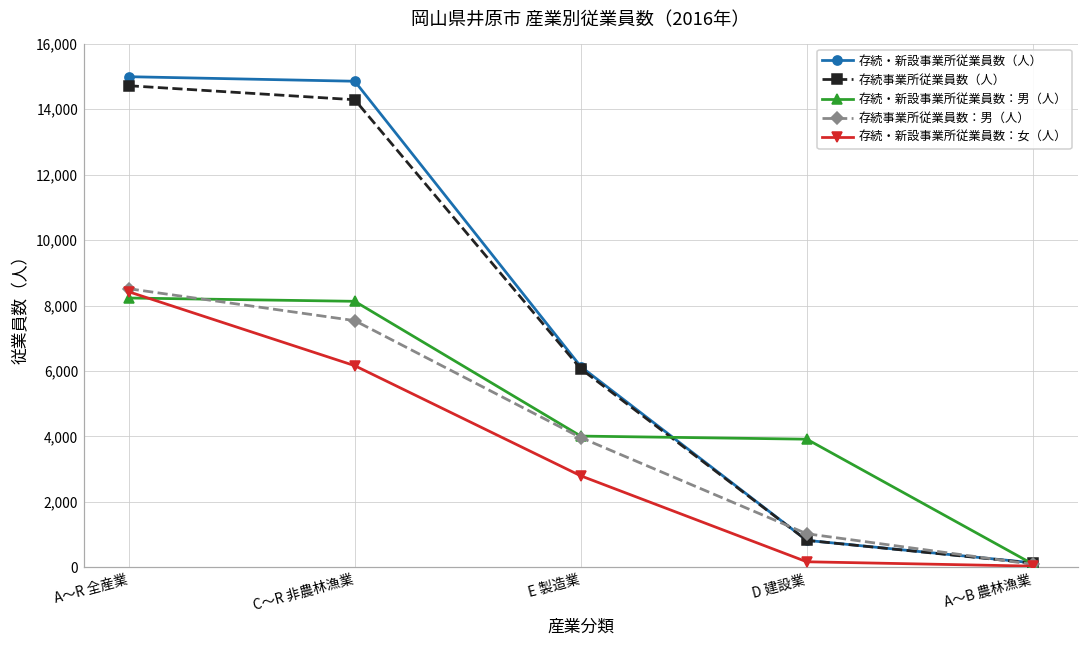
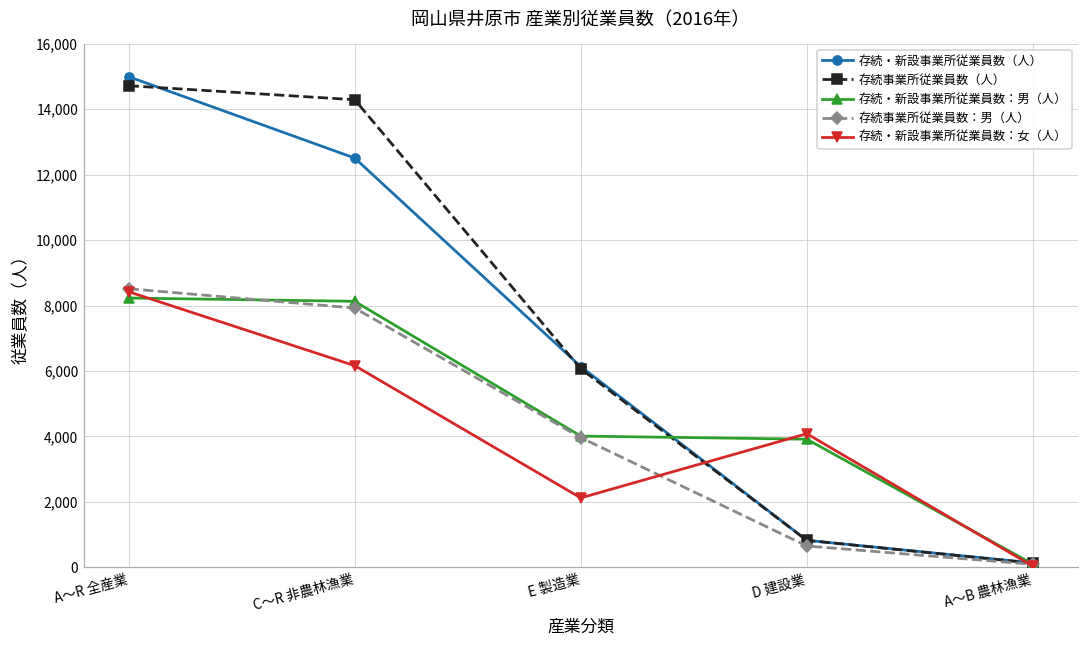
存続・新設事業所従業員数（人）, C～R 非農林漁業: 14,900 -> 12,500
存続事業所従業員数：男（人）, C～R 非農林漁業: 7,500 -> 7,900
存続・新設事業所従業員数：女（人）, E 製造業: 2,800 -> 2,100
存続事業所従業員数：男（人）, D 建設業: 1,000 -> 700
存続・新設事業所従業員数：女（人）, D 建設業: 200 -> 4,100
